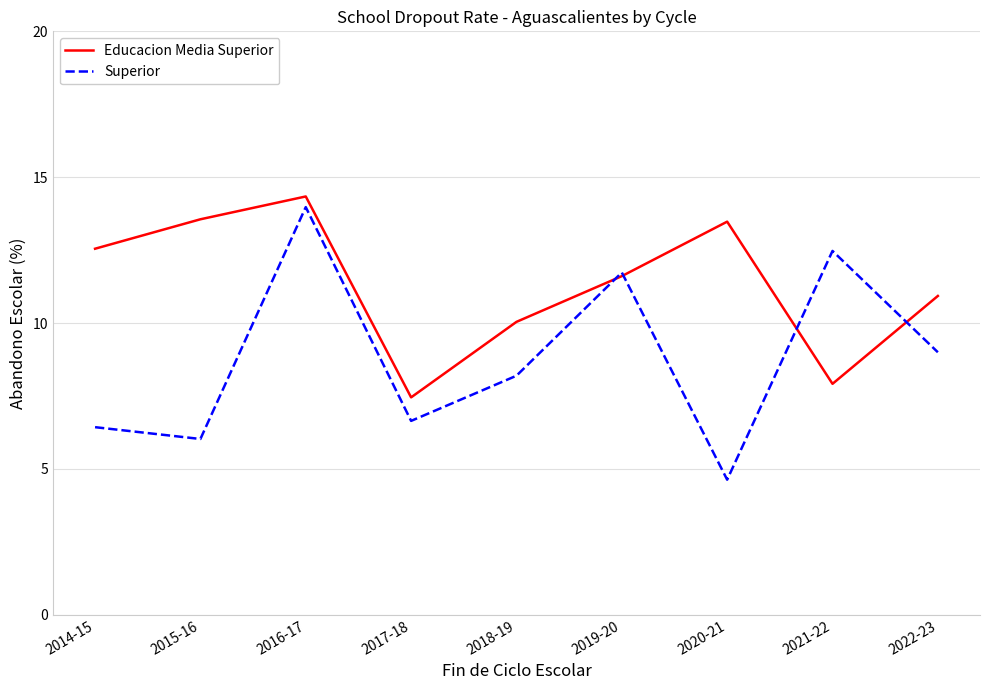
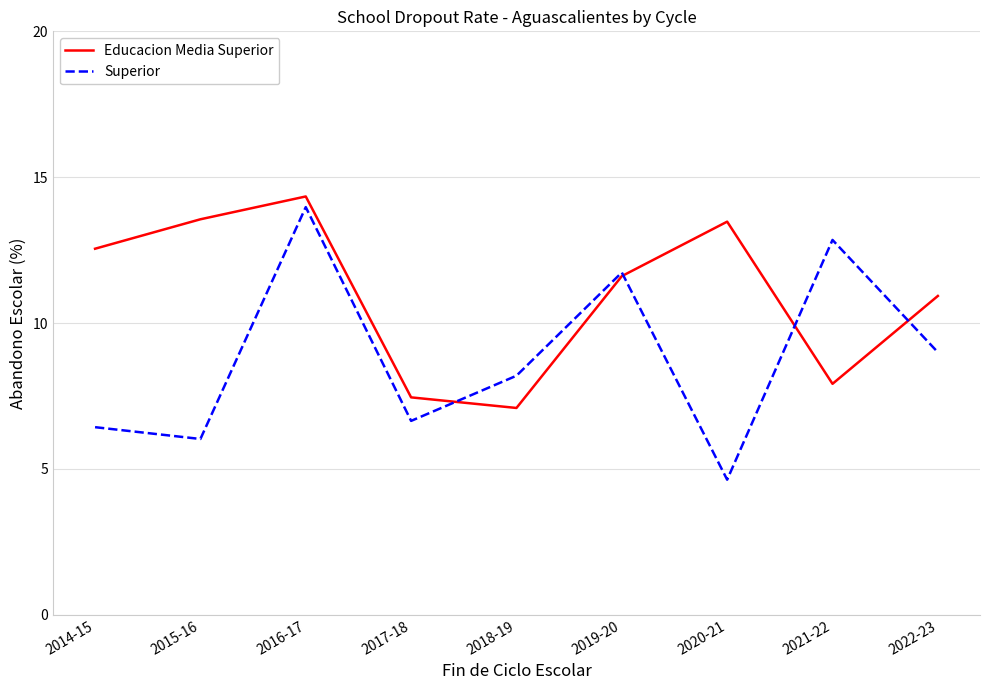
Educacion Media Superior, 2018-19: 10.0 -> 7.1
Superior, 2021-22: 12.5 -> 12.9
